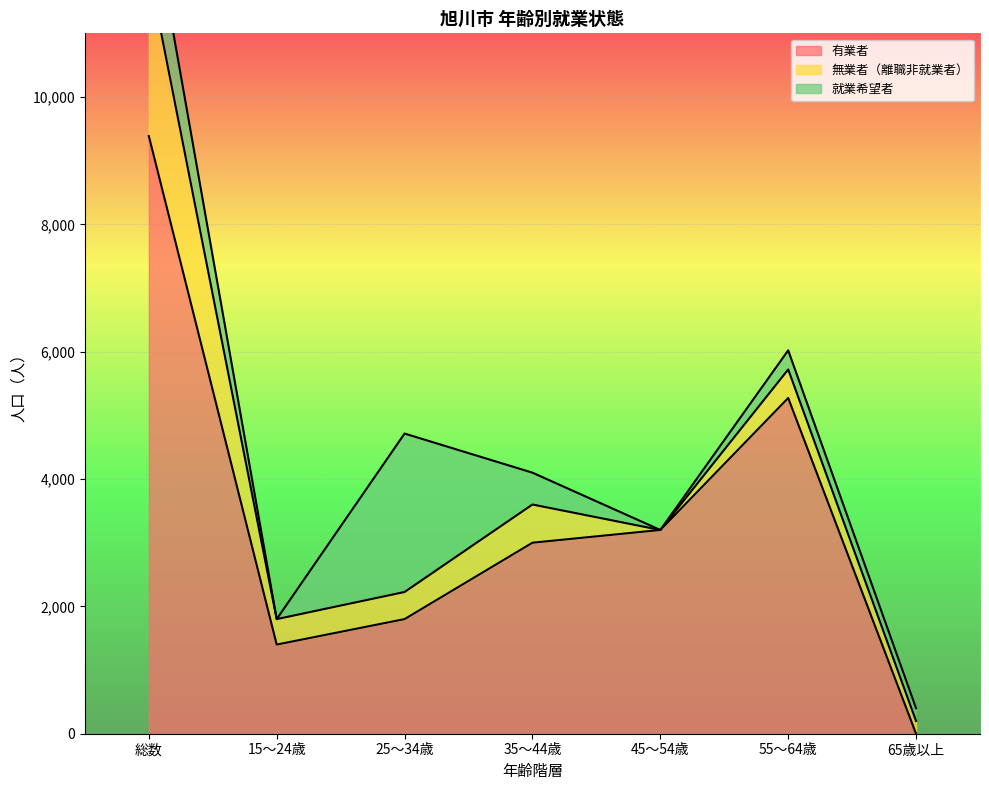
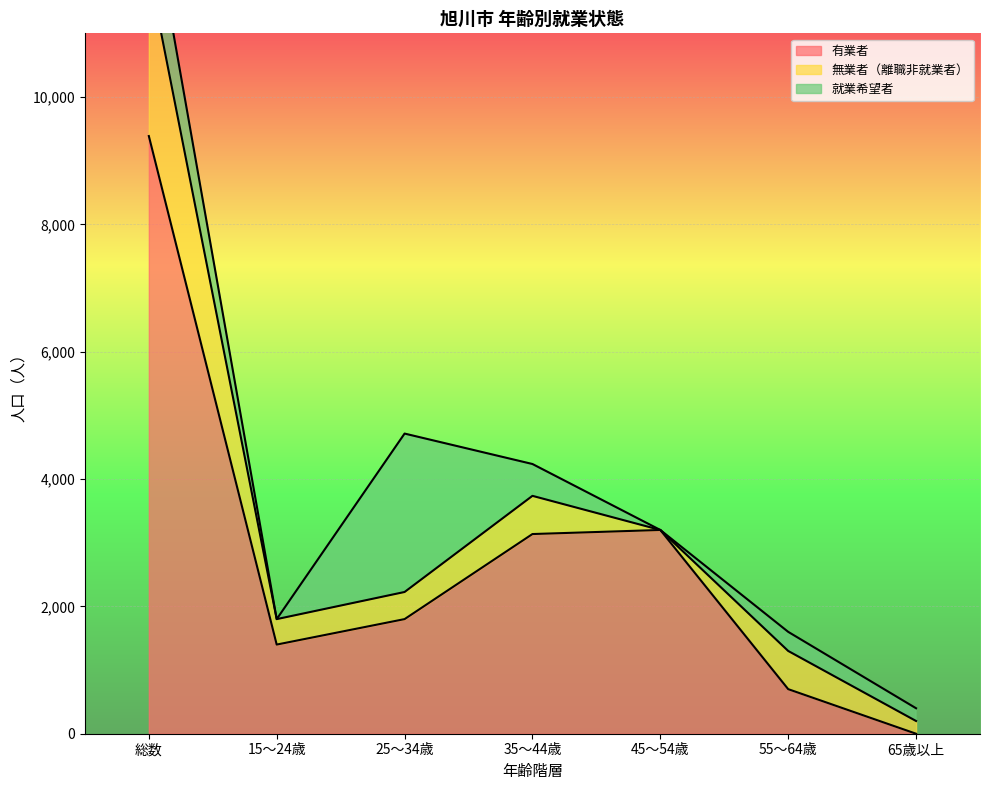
有業者, 35～44歳: 3,000 -> 3,100
有業者, 55～64歳: 5,300 -> 700
無業者（離職非就業者）, 55～64歳: 400 -> 600
